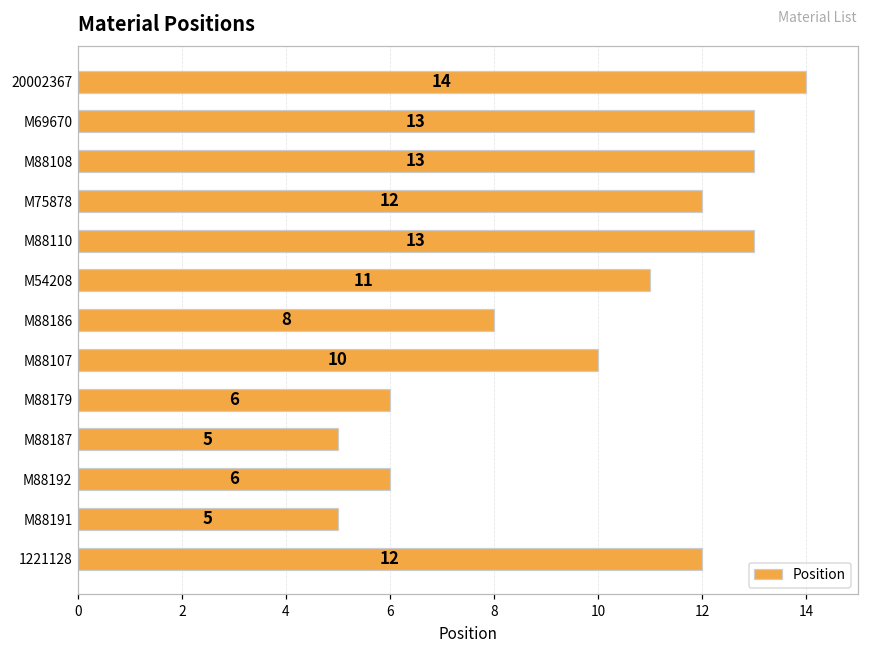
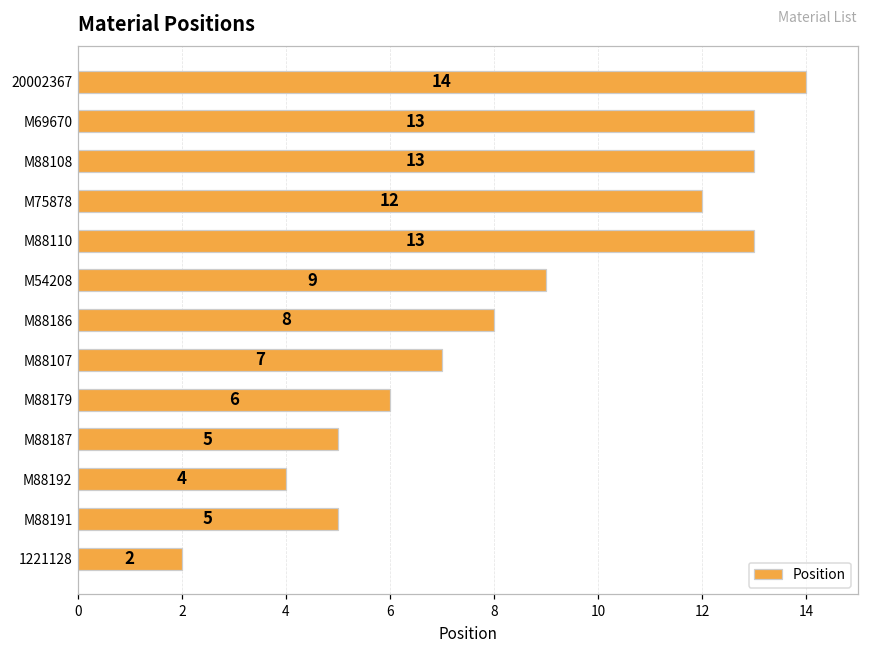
M54208: 11 -> 9
M88107: 10 -> 7
M88192: 6 -> 4
1221128: 12 -> 2
